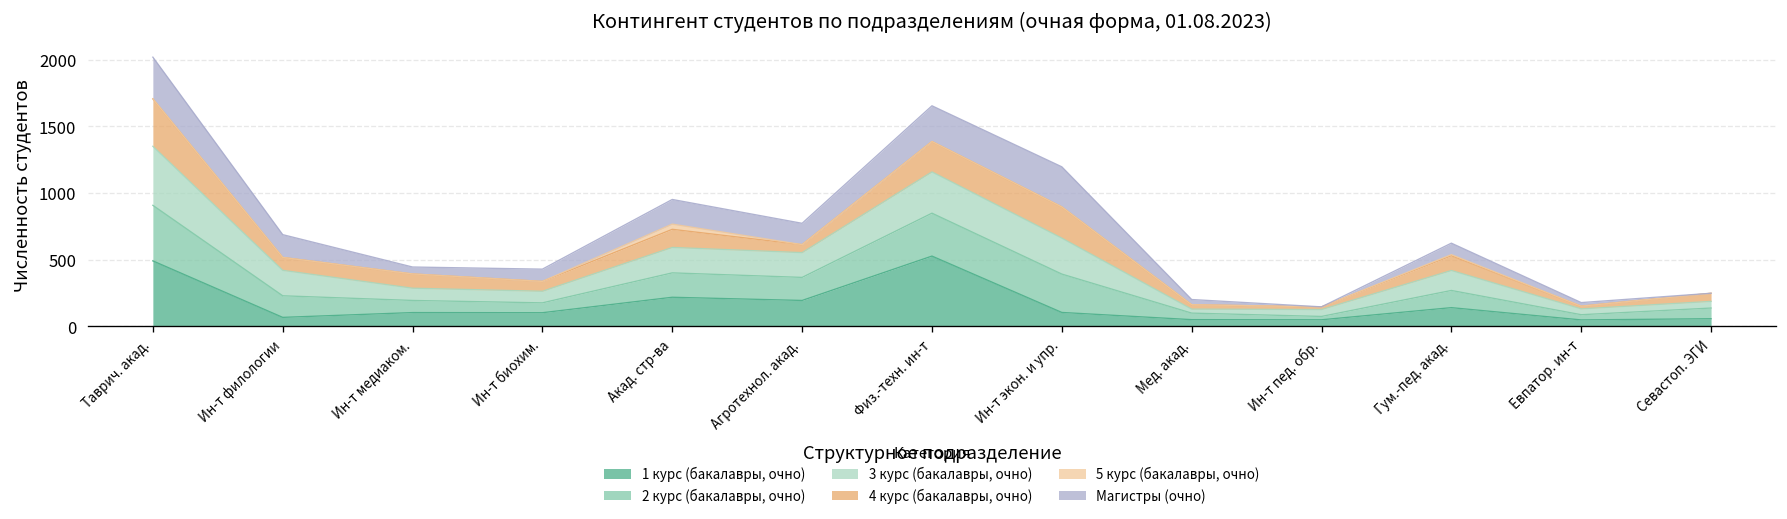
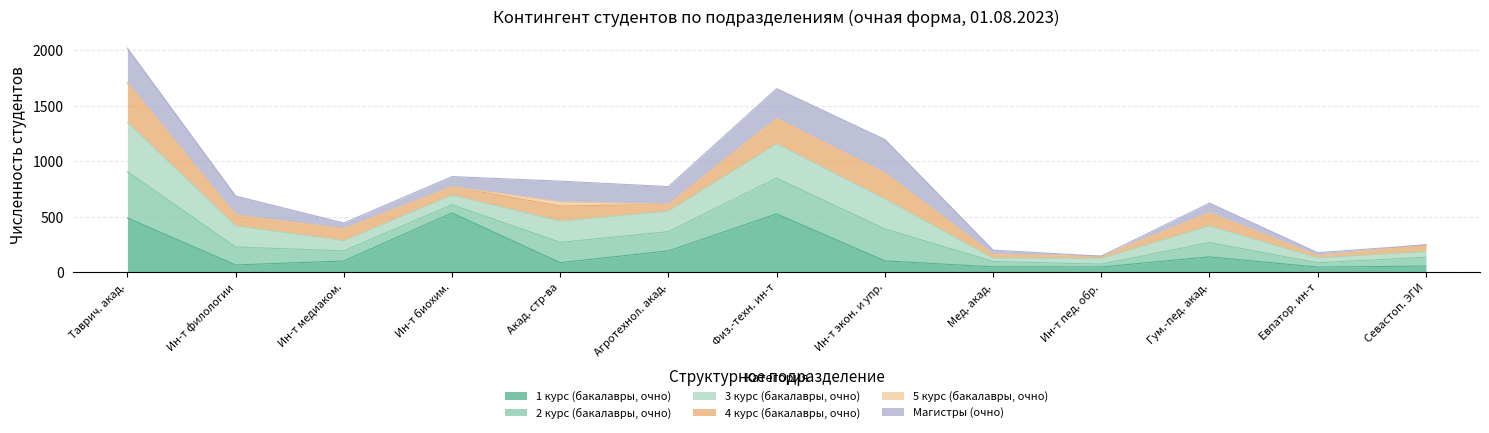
1 курс (бакалавры, очно), Ин-т биохим.: 100 -> 540
1 курс (бакалавры, очно), Акад. стр-ва: 220 -> 90
